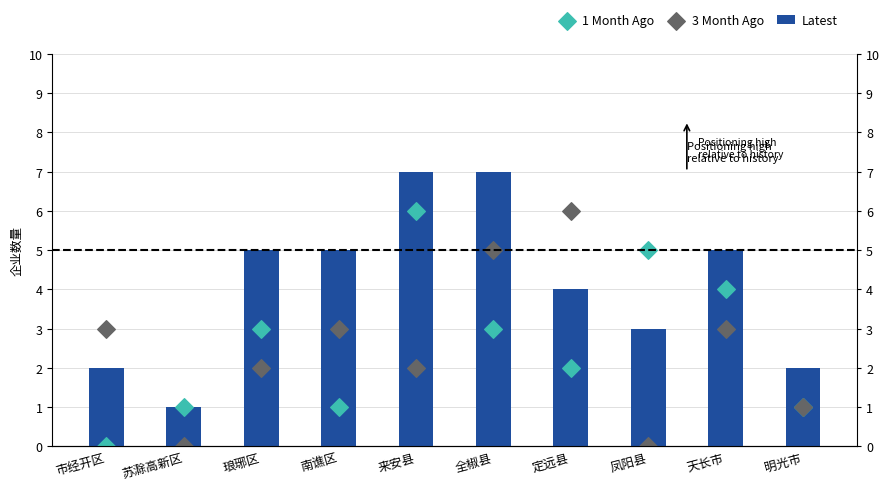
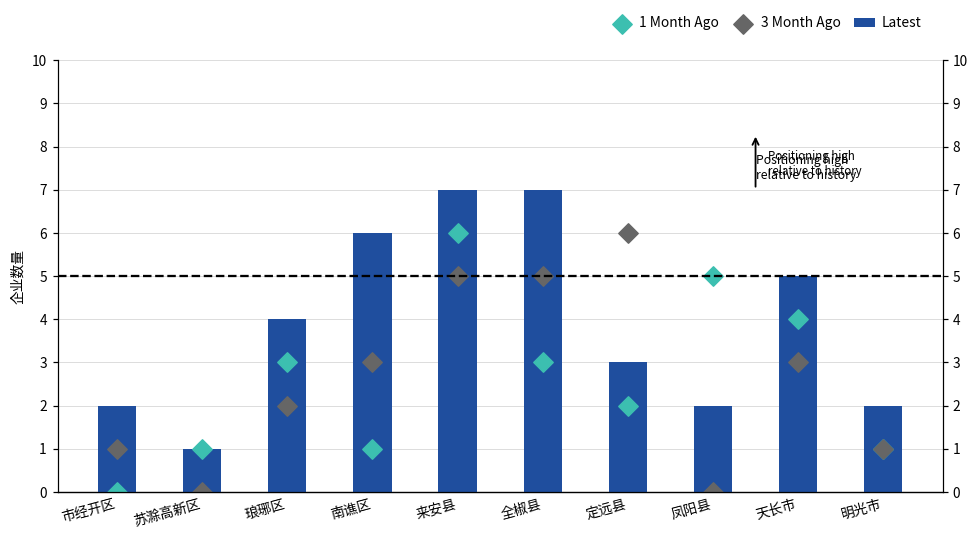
3 Month Ago, 市经开区: 3 -> 1
Latest, 琅琊区: 5 -> 4
Latest, 南谯区: 5 -> 6
3 Month Ago, 来安县: 2 -> 5
Latest, 定远县: 4 -> 3
Latest, 凤阳县: 3 -> 2
